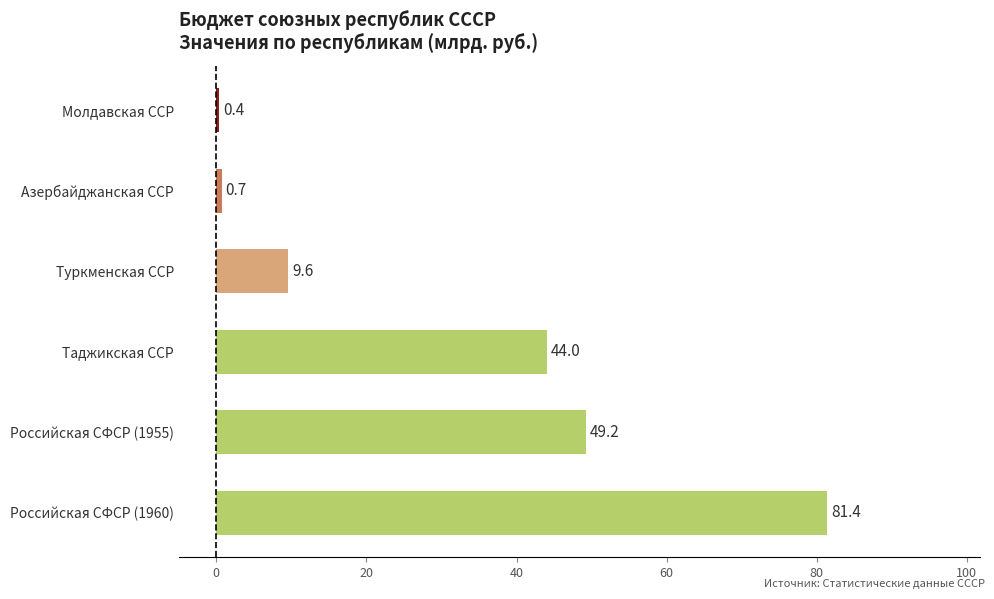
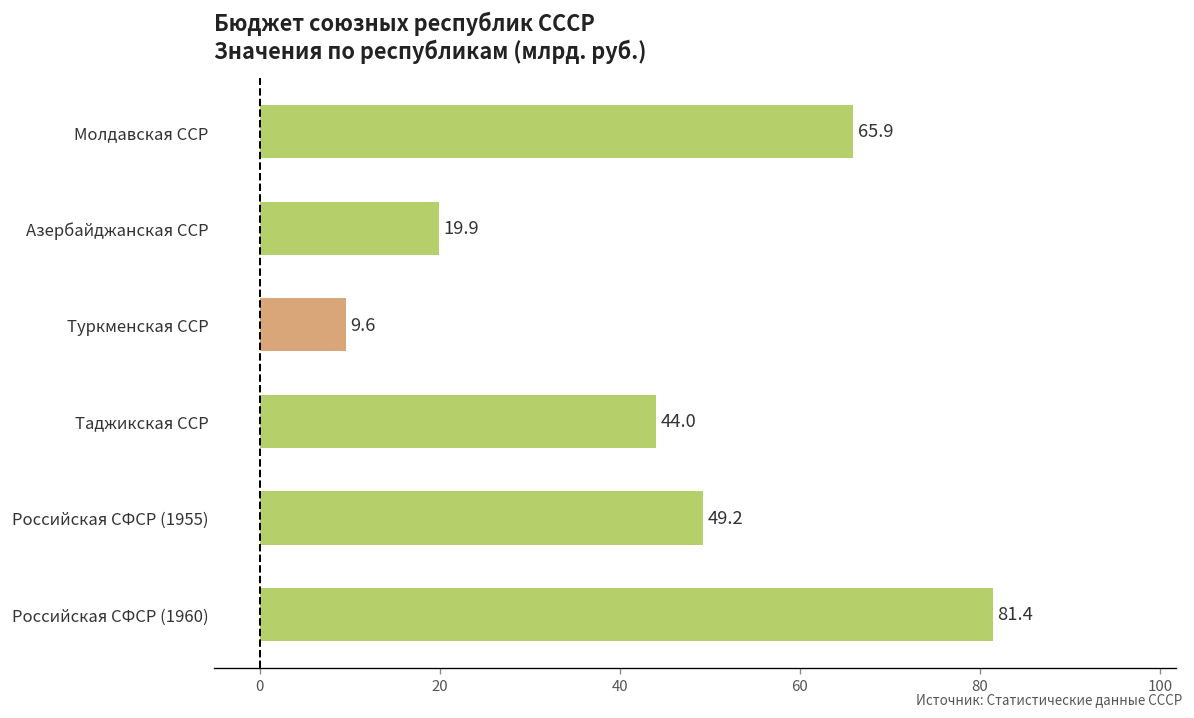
Молдавская ССР: 0.4 -> 65.9
Азербайджанская ССР: 0.7 -> 19.9
